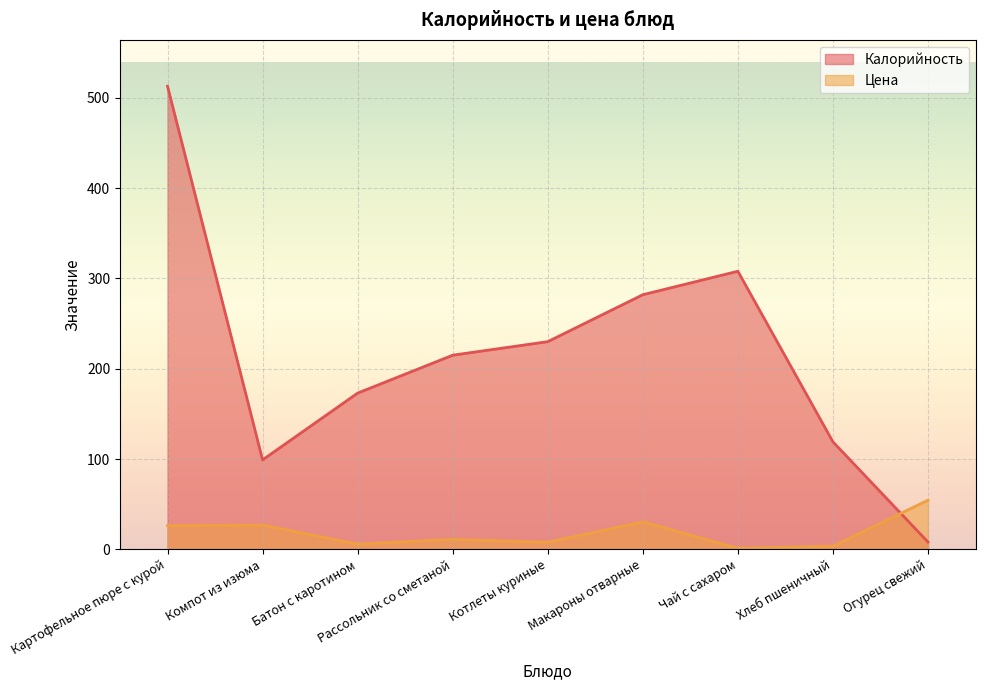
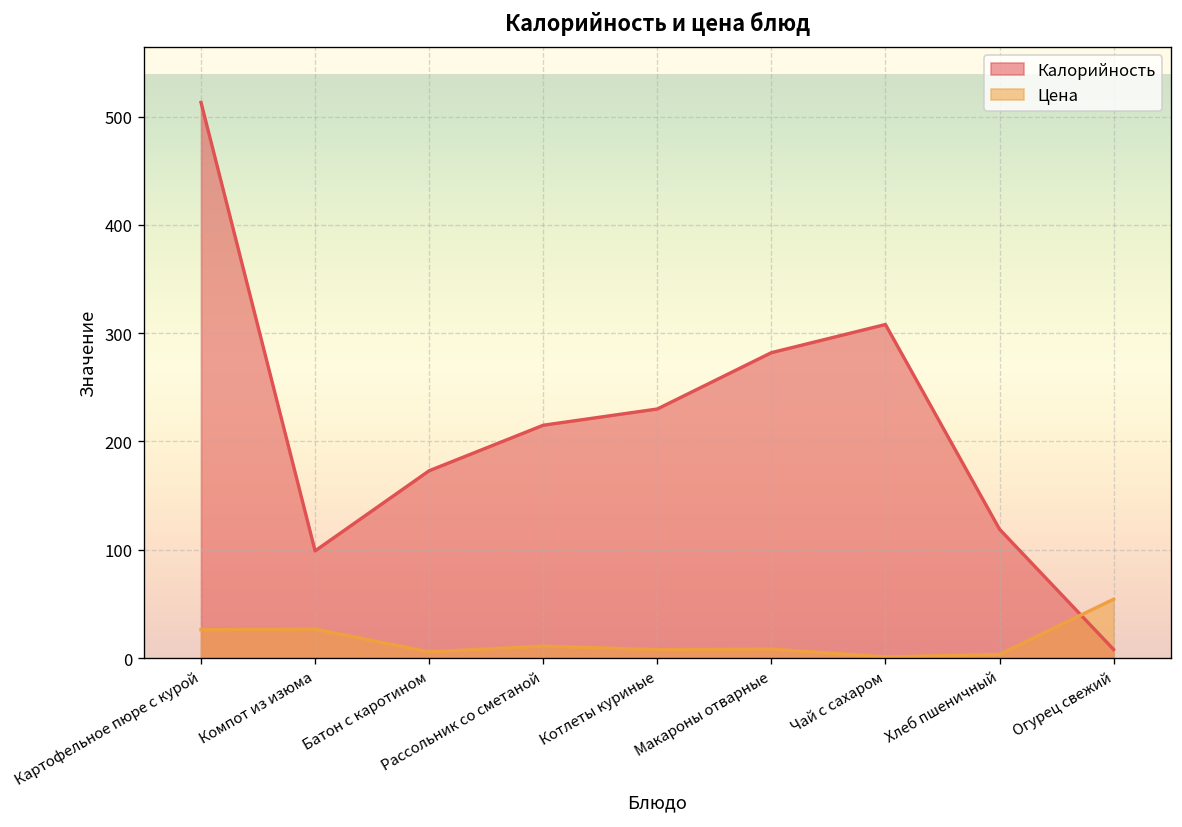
Цена, Макароны отварные: 30 -> 10
